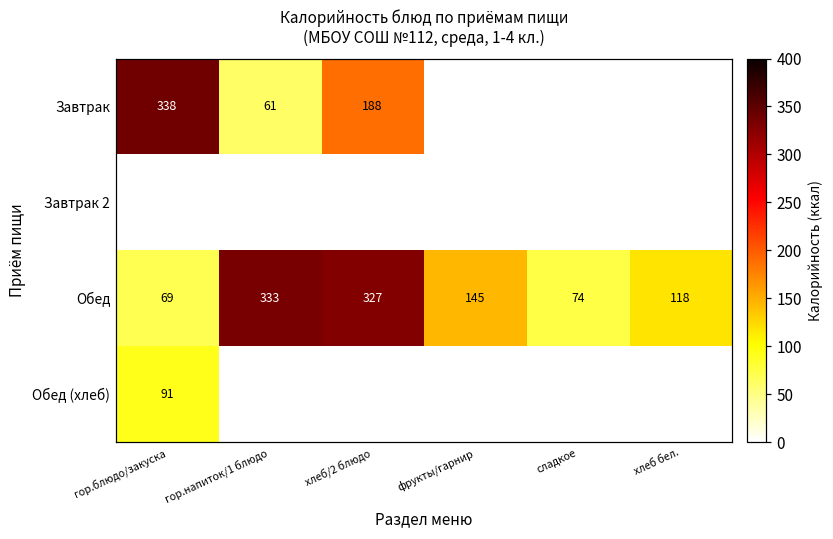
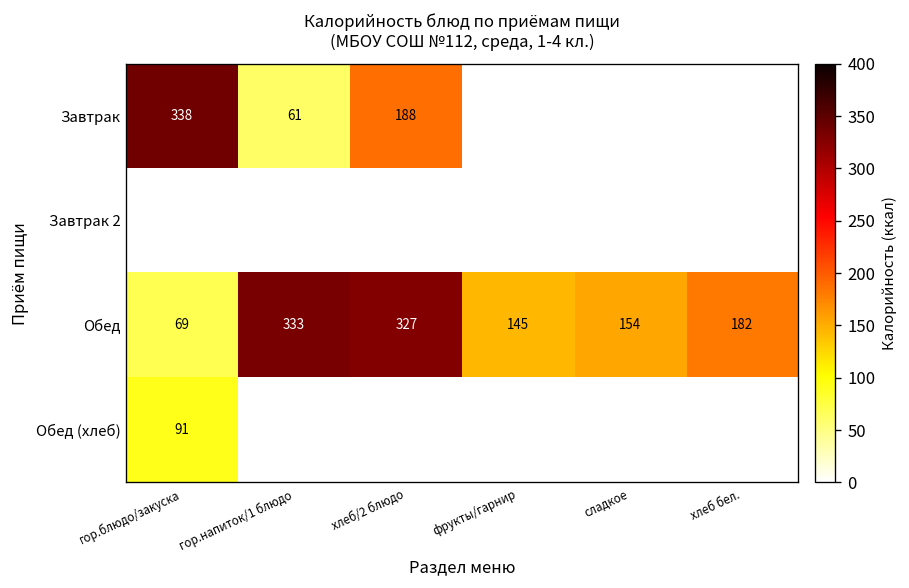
Обед, сладкое: 74 -> 154
Обед, хлеб бел.: 118 -> 182
